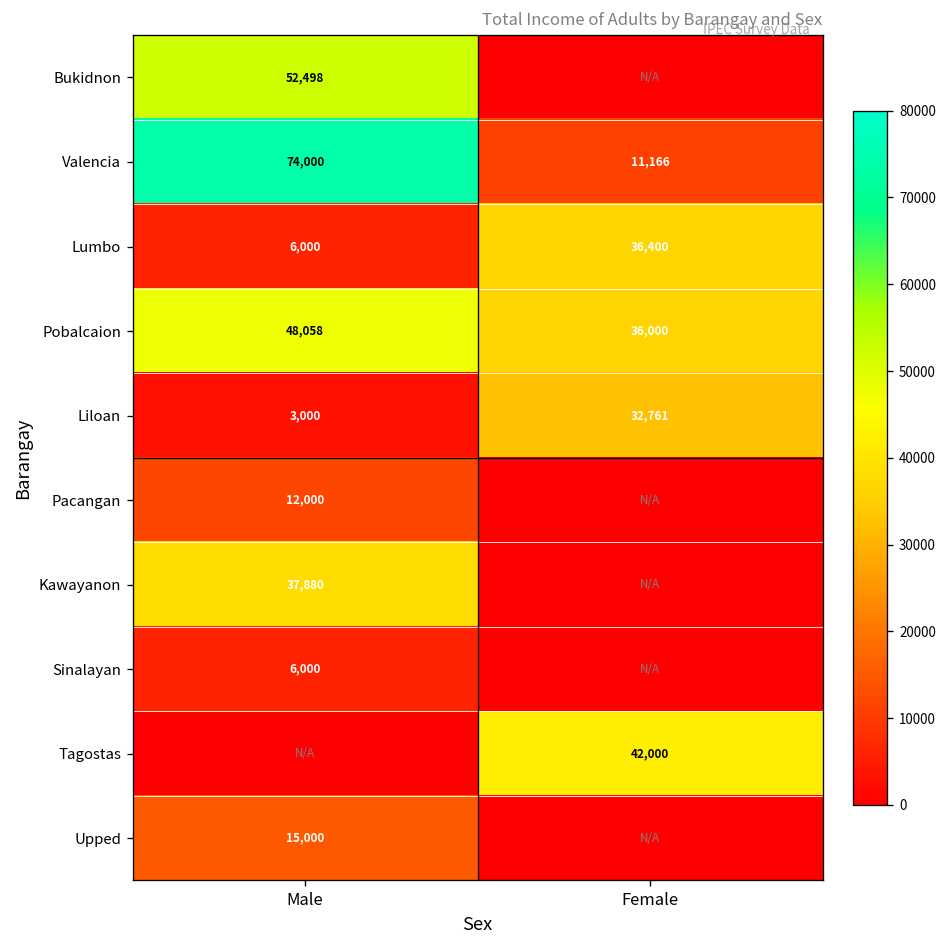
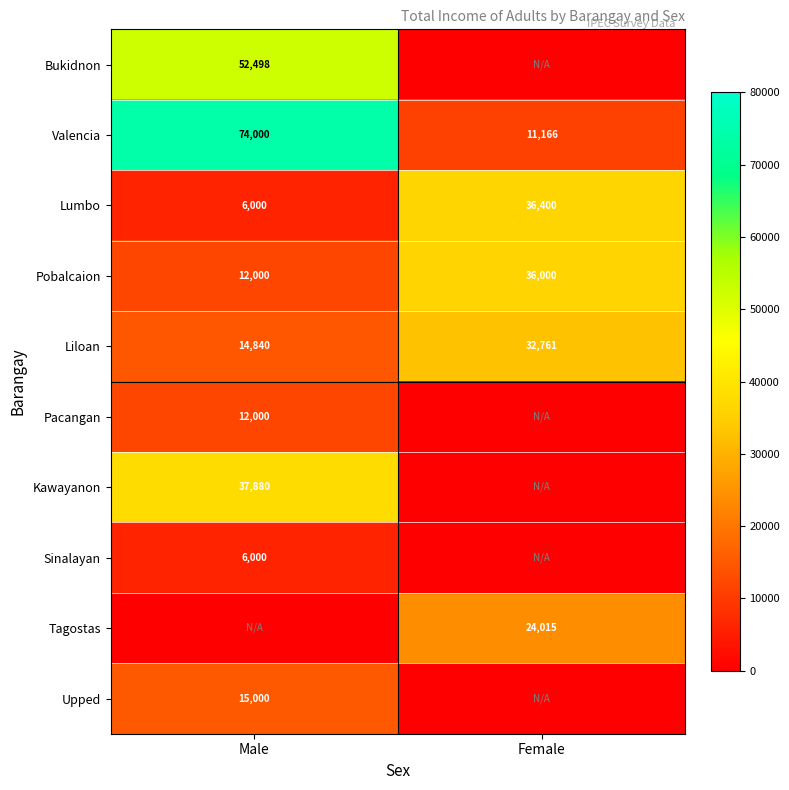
Pobalcaion, Male: 48,058 -> 12,000
Liloan, Male: 3,000 -> 14,840
Tagostas, Female: 42,000 -> 24,015
